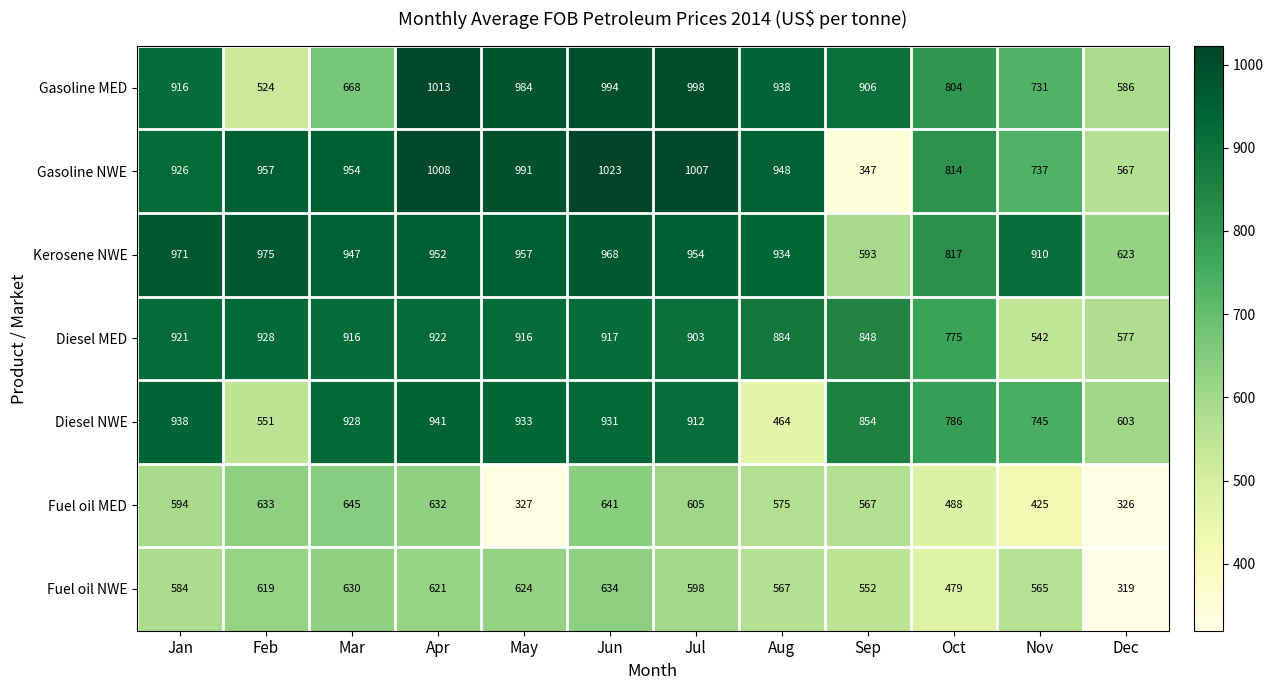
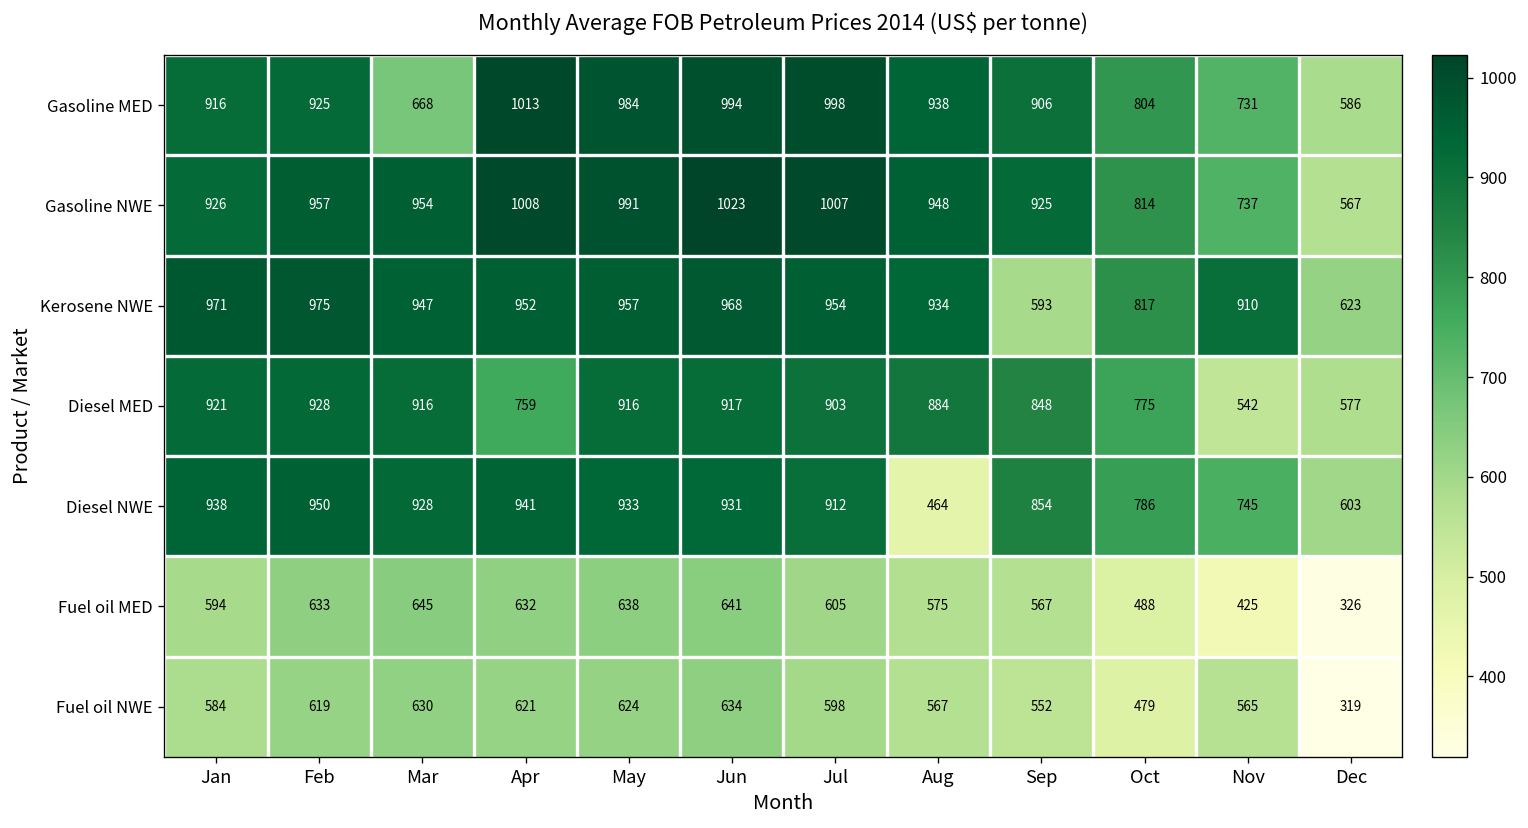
Gasoline MED, Feb: 524 -> 925
Gasoline NWE, Sep: 347 -> 925
Diesel MED, Apr: 922 -> 759
Diesel NWE, Feb: 551 -> 950
Fuel oil MED, May: 327 -> 638
